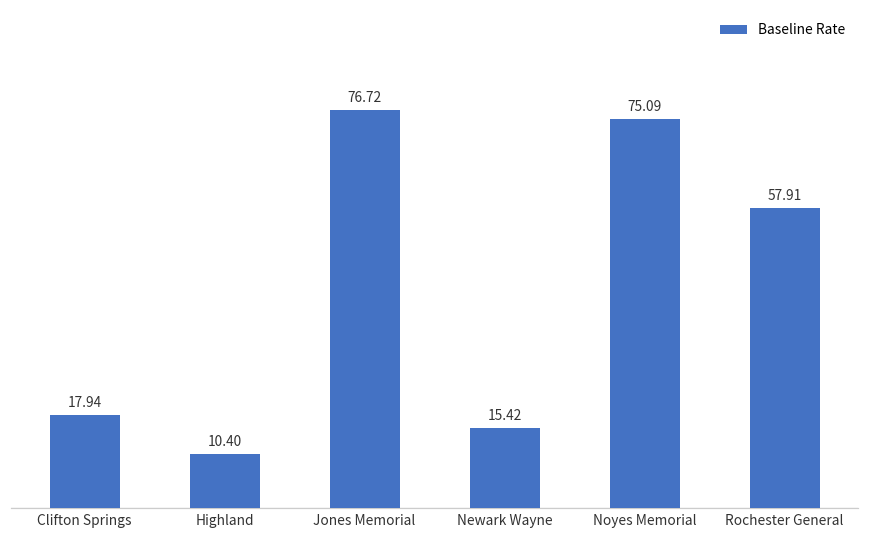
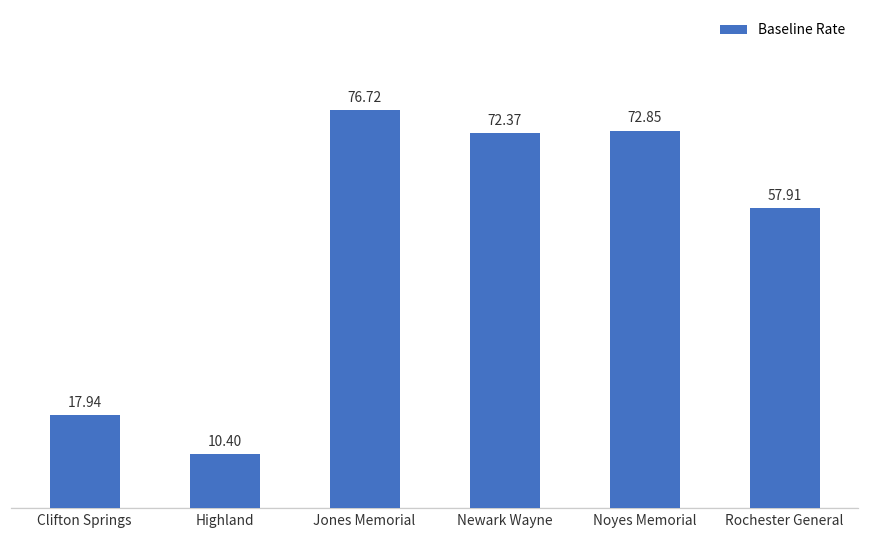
Newark Wayne: 15.42 -> 72.37
Noyes Memorial: 75.09 -> 72.85
